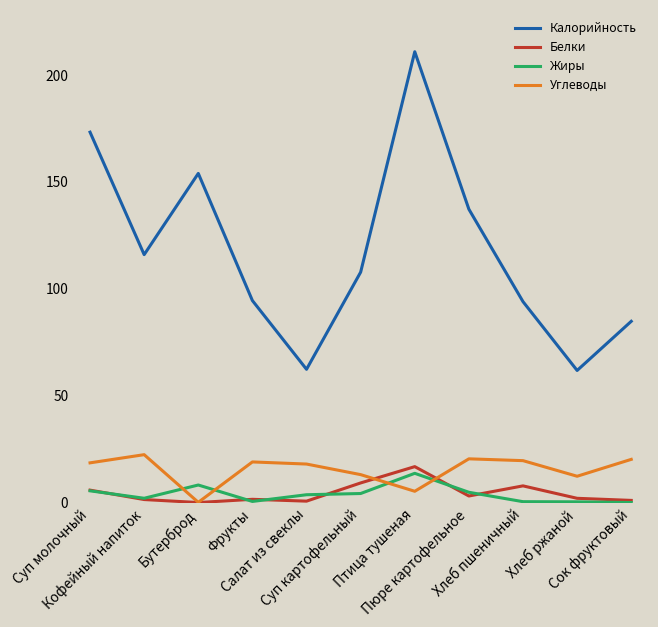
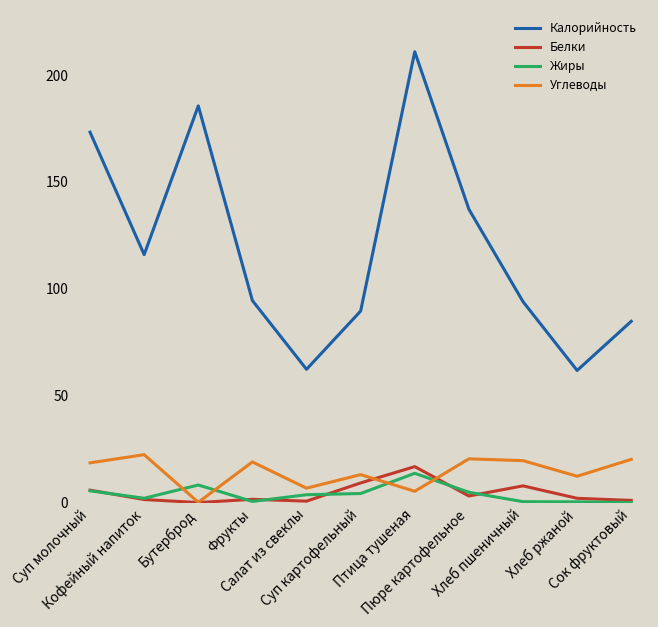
Калорийность, Бутерброд: 154 -> 186
Углеводы, Салат из свеклы: 18 -> 7
Калорийность, Суп картофельный: 108 -> 90
